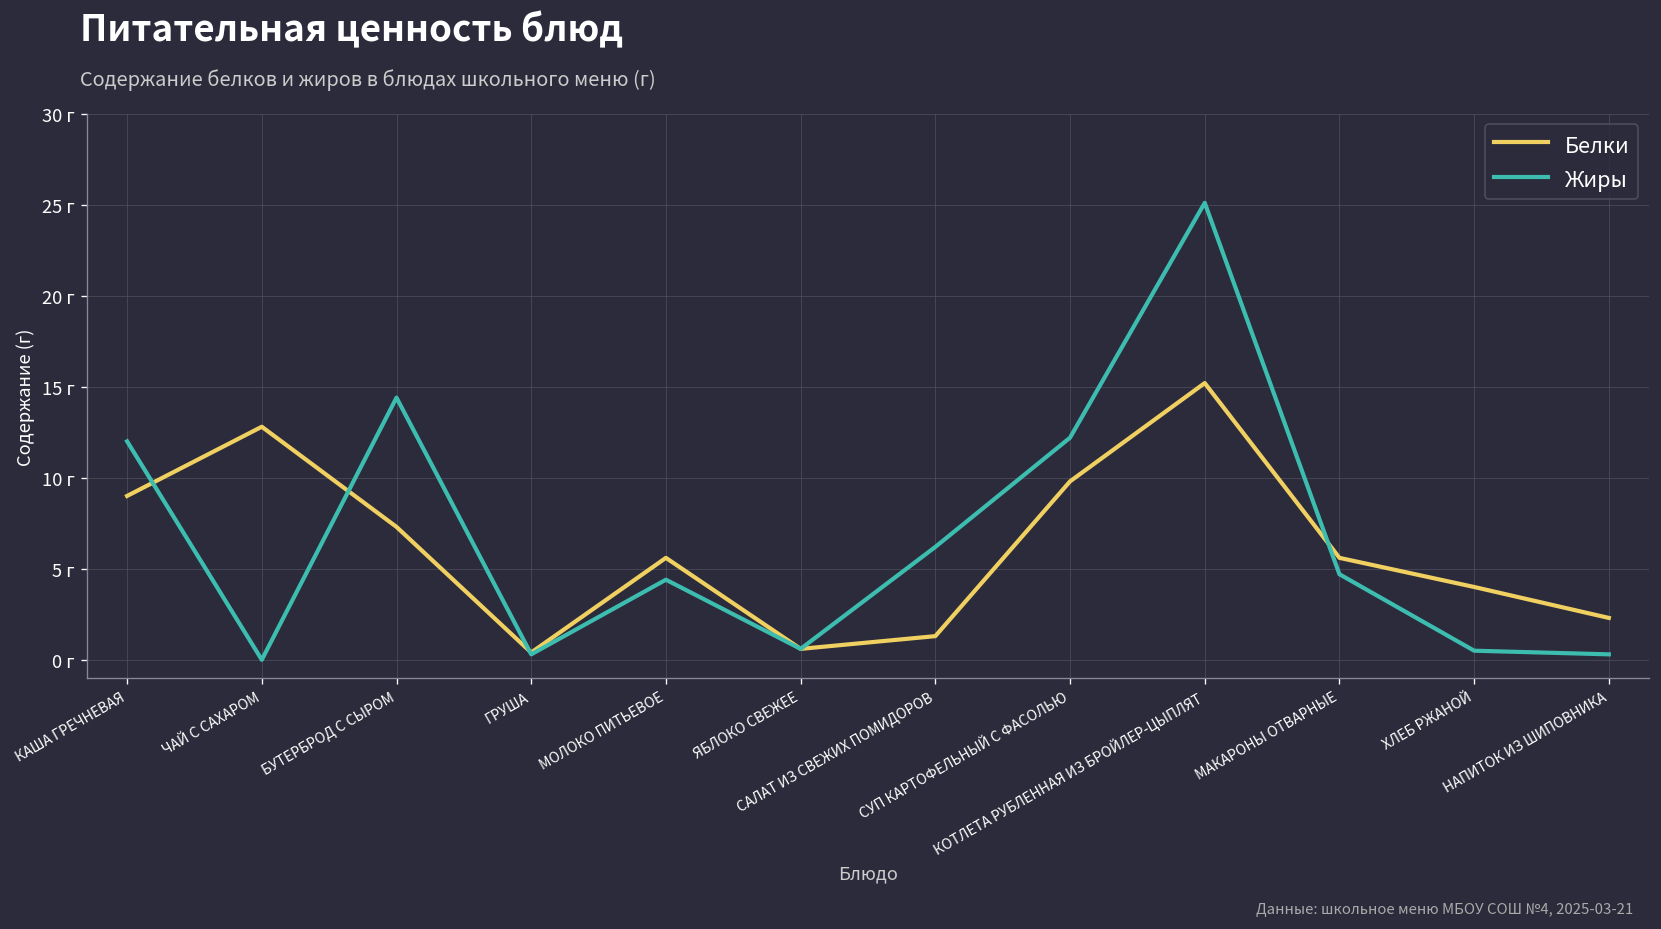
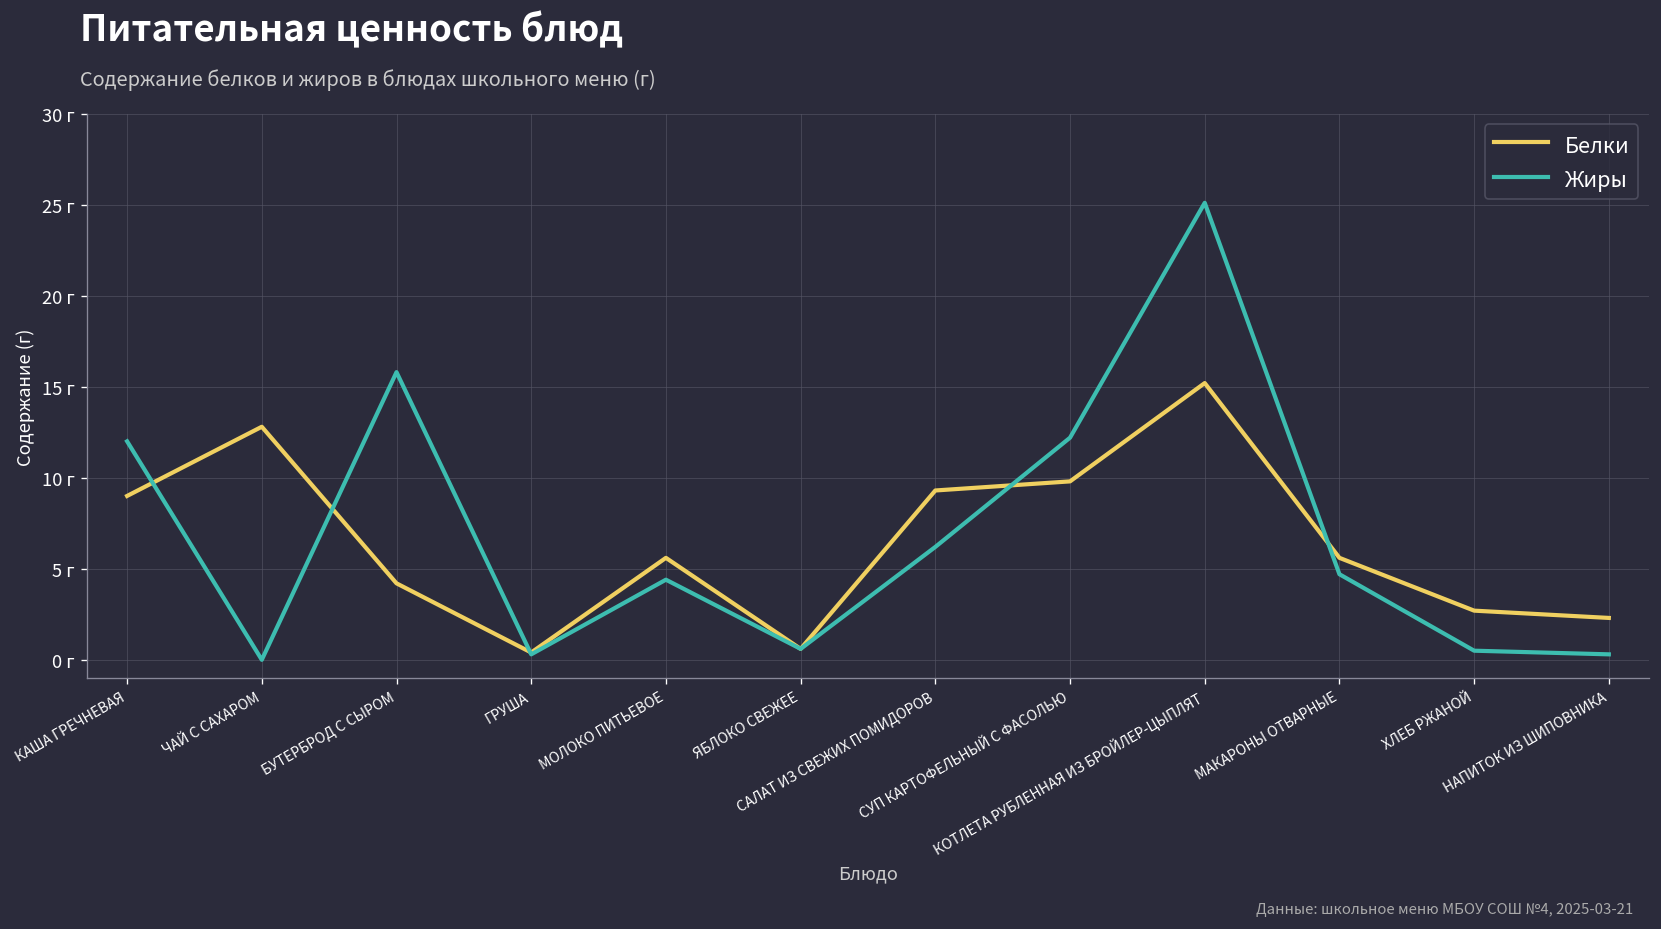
Белки, БУТЕРБРОД С СЫРОМ: 7.3 г -> 4.2 г
Жиры, БУТЕРБРОД С СЫРОМ: 14.4 г -> 15.8 г
Белки, САЛАТ ИЗ СВЕЖИХ ПОМИДОРОВ: 1.3 г -> 9.3 г
Белки, ХЛЕБ РЖАНОЙ: 4.0 г -> 2.7 г
